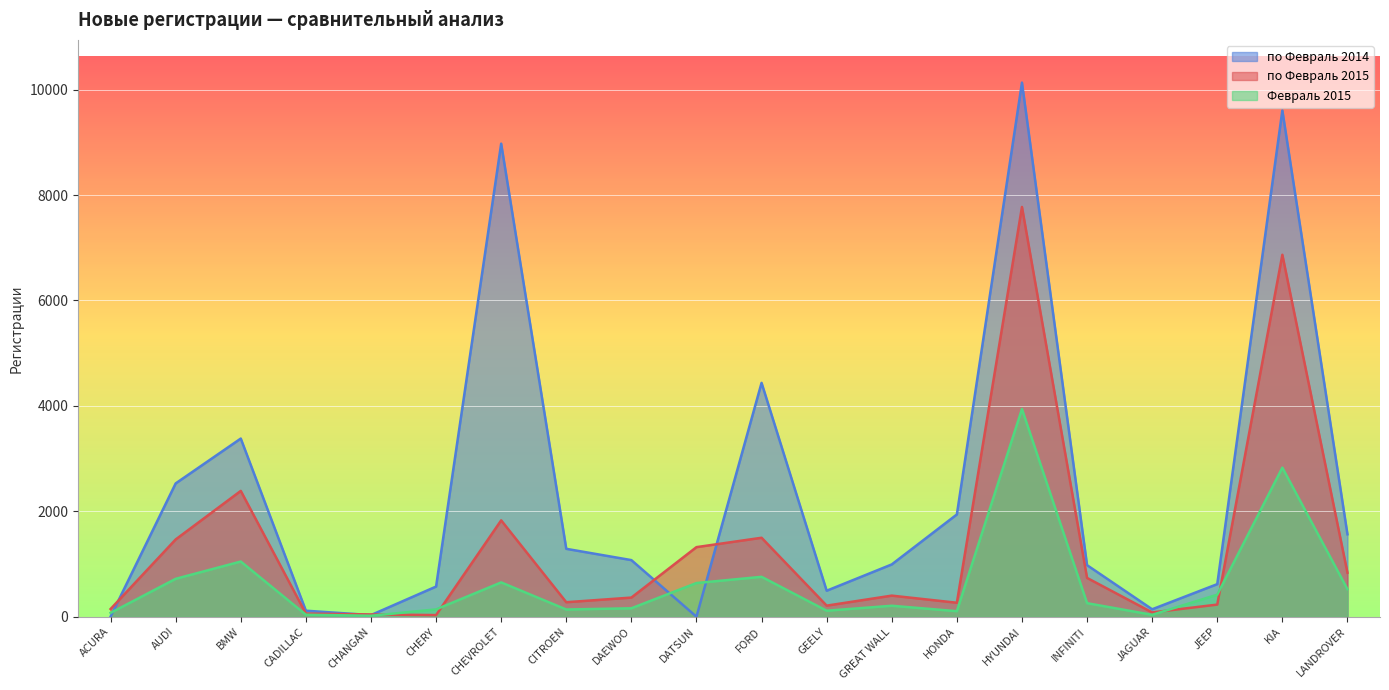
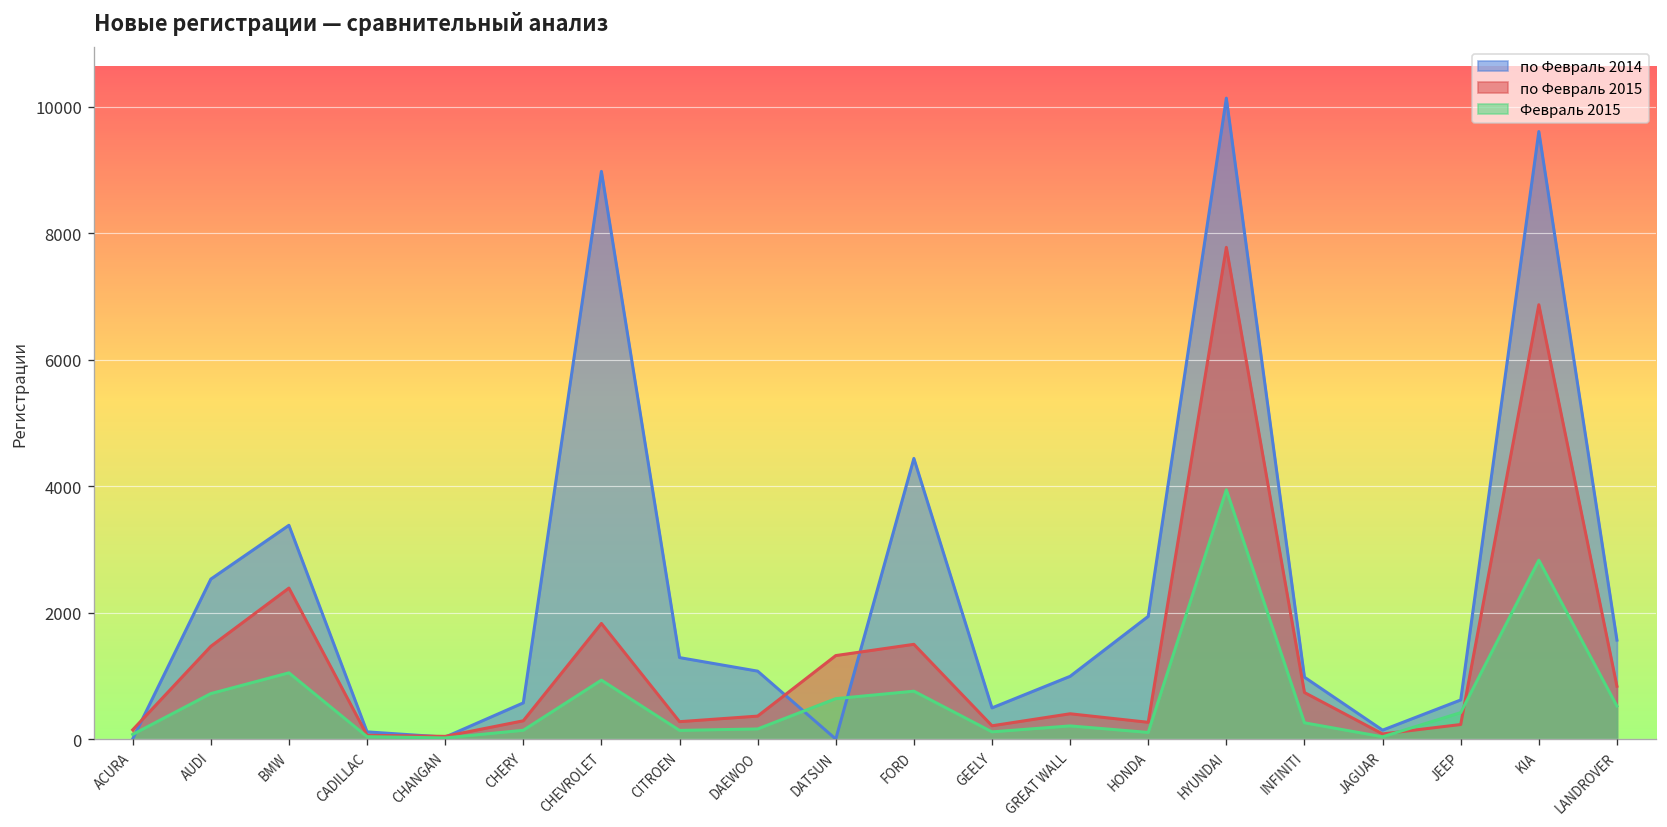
по Февраль 2015, CHERY: 0 -> 300
Февраль 2015, CHEVROLET: 700 -> 900
